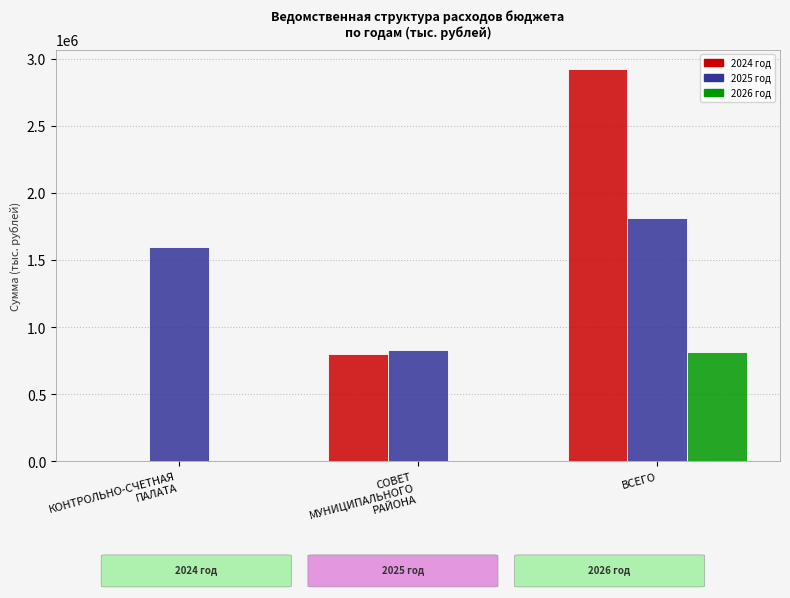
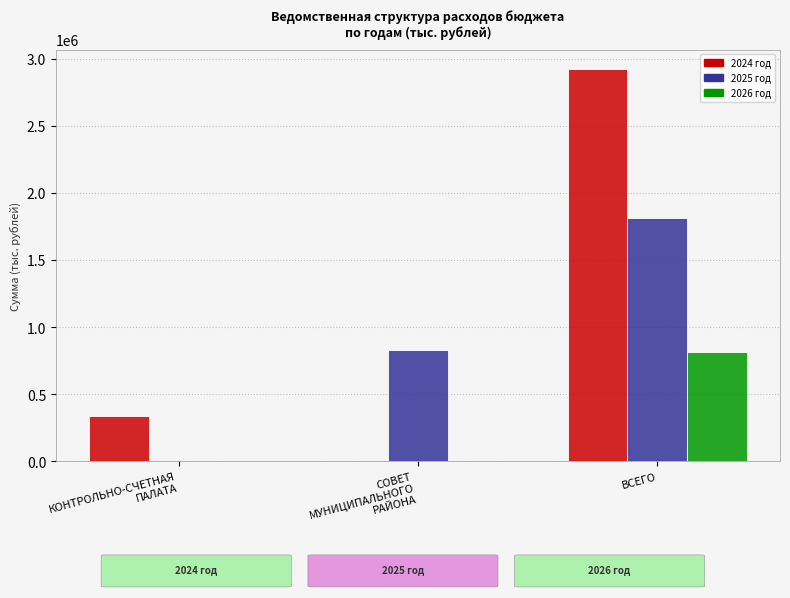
2024 год, КОНТРОЛЬНО-СЧЕТНАЯ ПАЛАТА: 0 -> 340000
2025 год, КОНТРОЛЬНО-СЧЕТНАЯ ПАЛАТА: 1600000 -> 0
2024 год, СОВЕТ МУНИЦИПАЛЬНОГО РАЙОНА: 800000 -> 0
